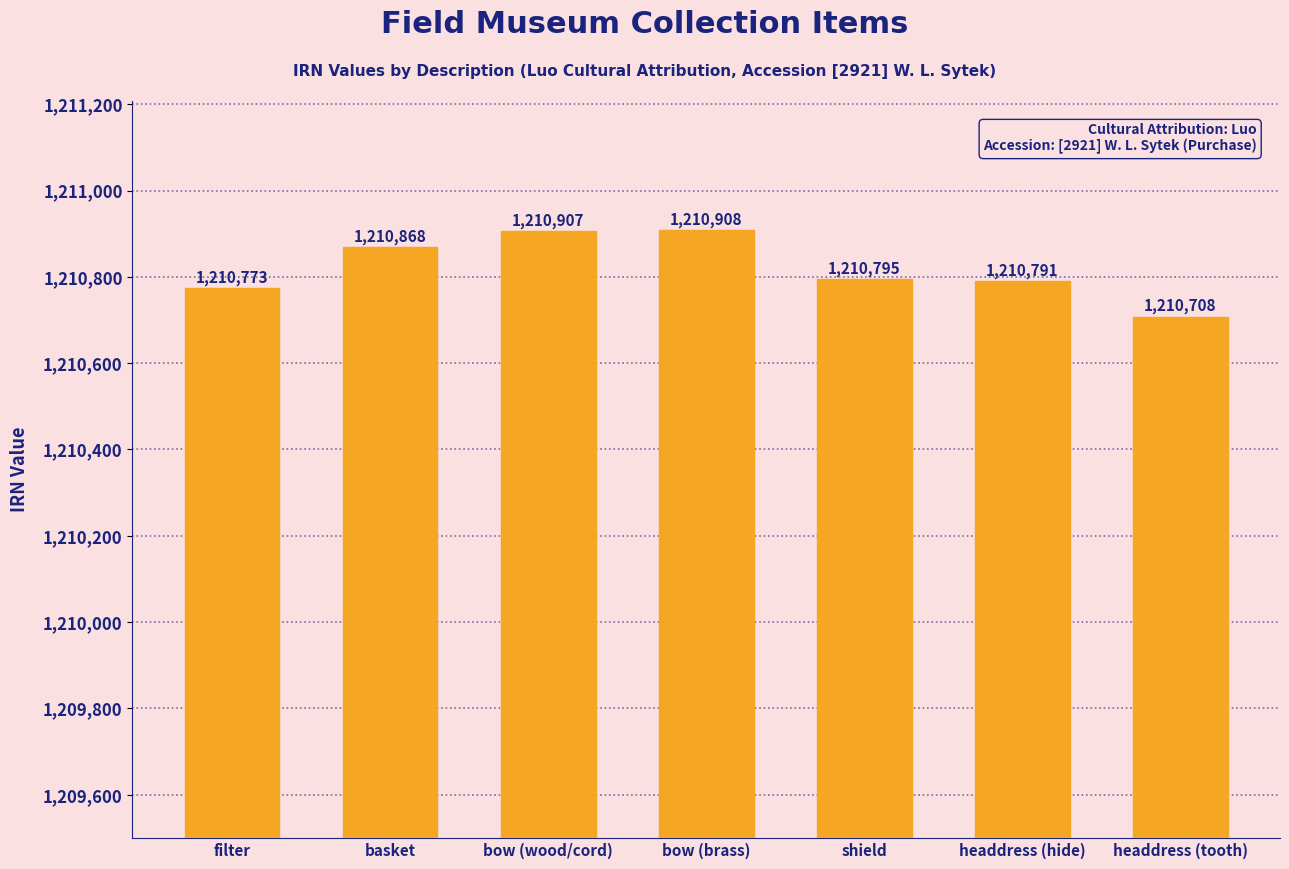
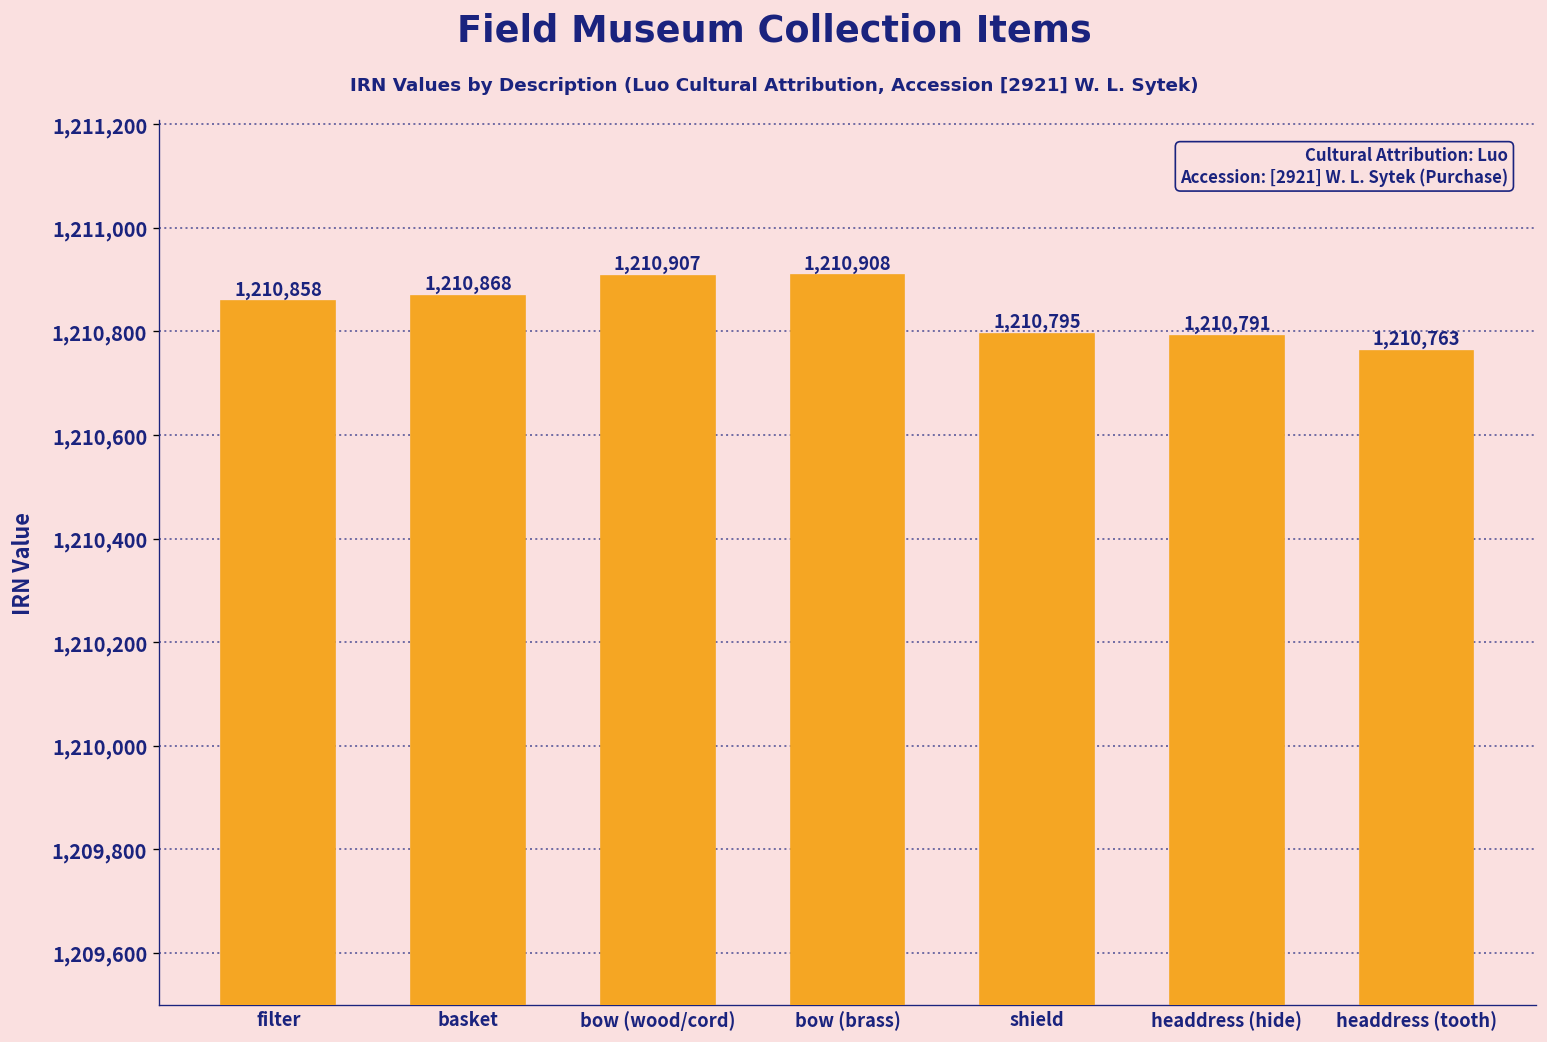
filter: 1,210,773 -> 1,210,858
headdress (tooth): 1,210,708 -> 1,210,763
